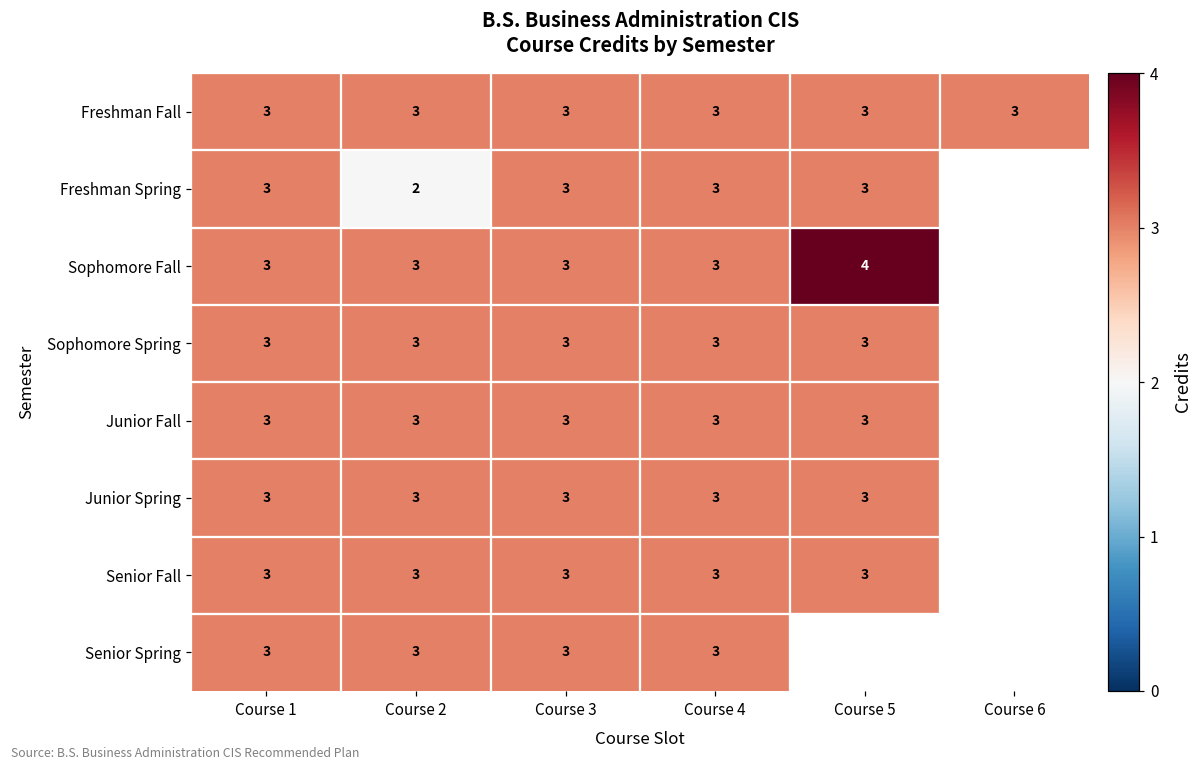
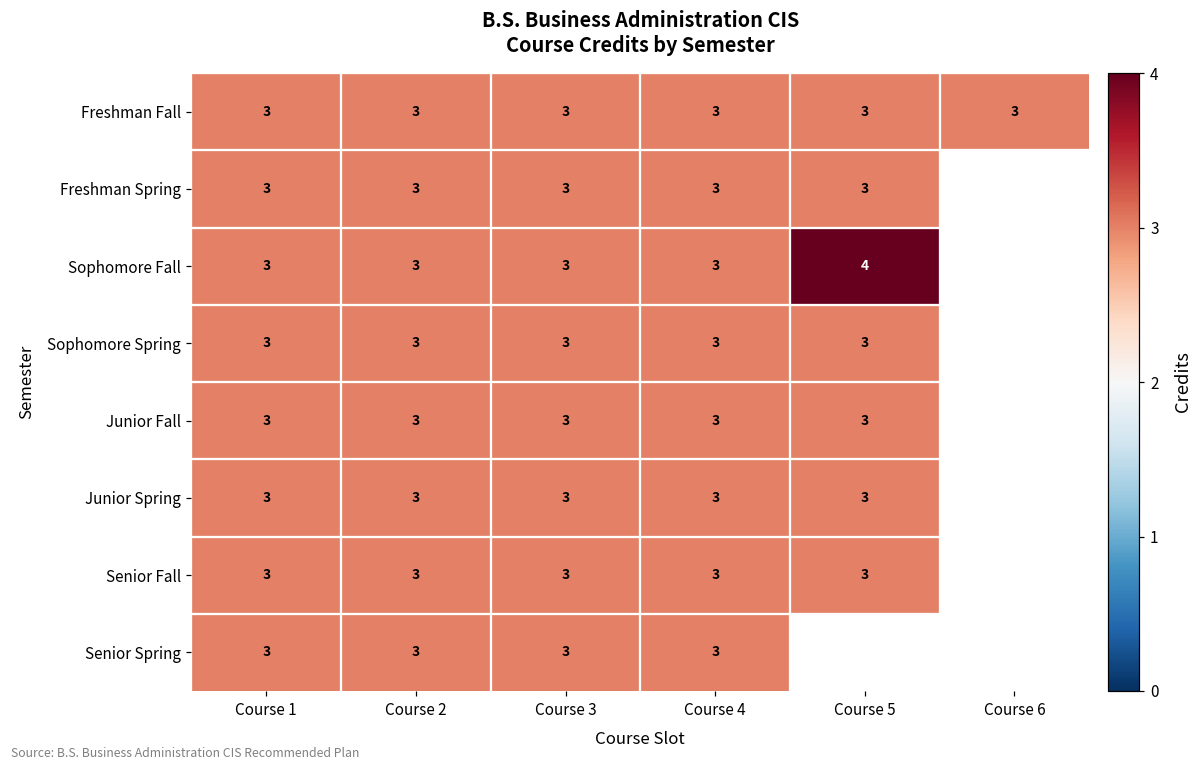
Freshman Spring, Course 2: 2 -> 3
